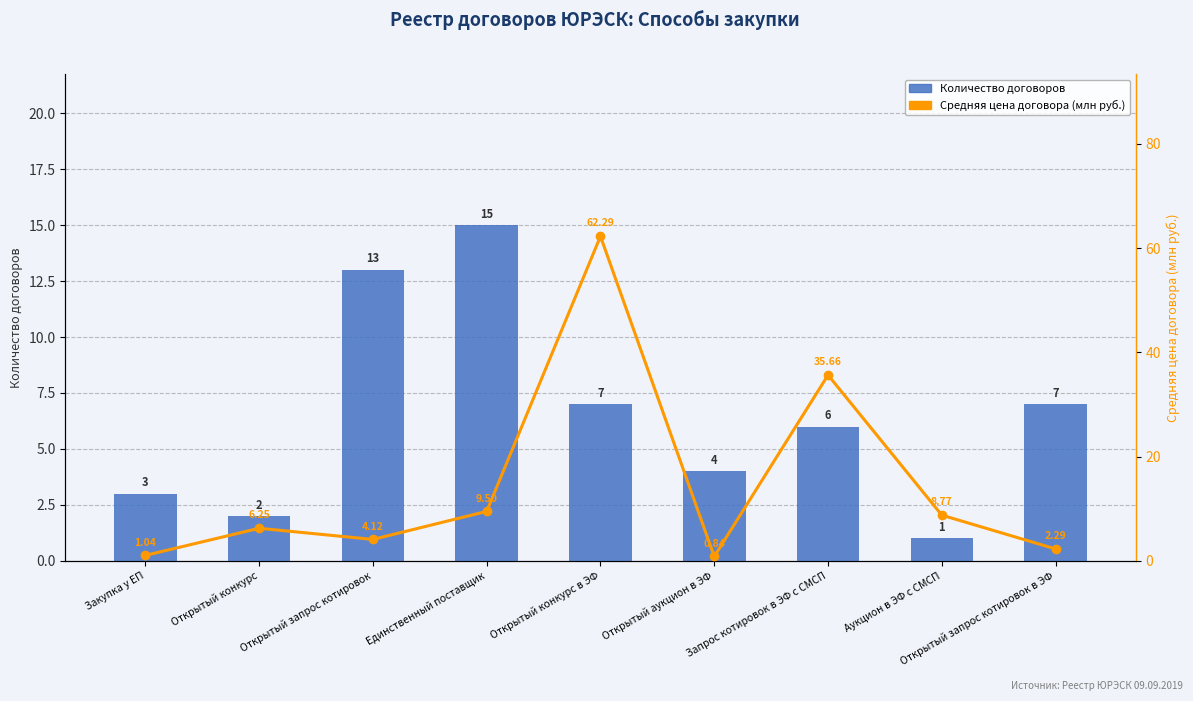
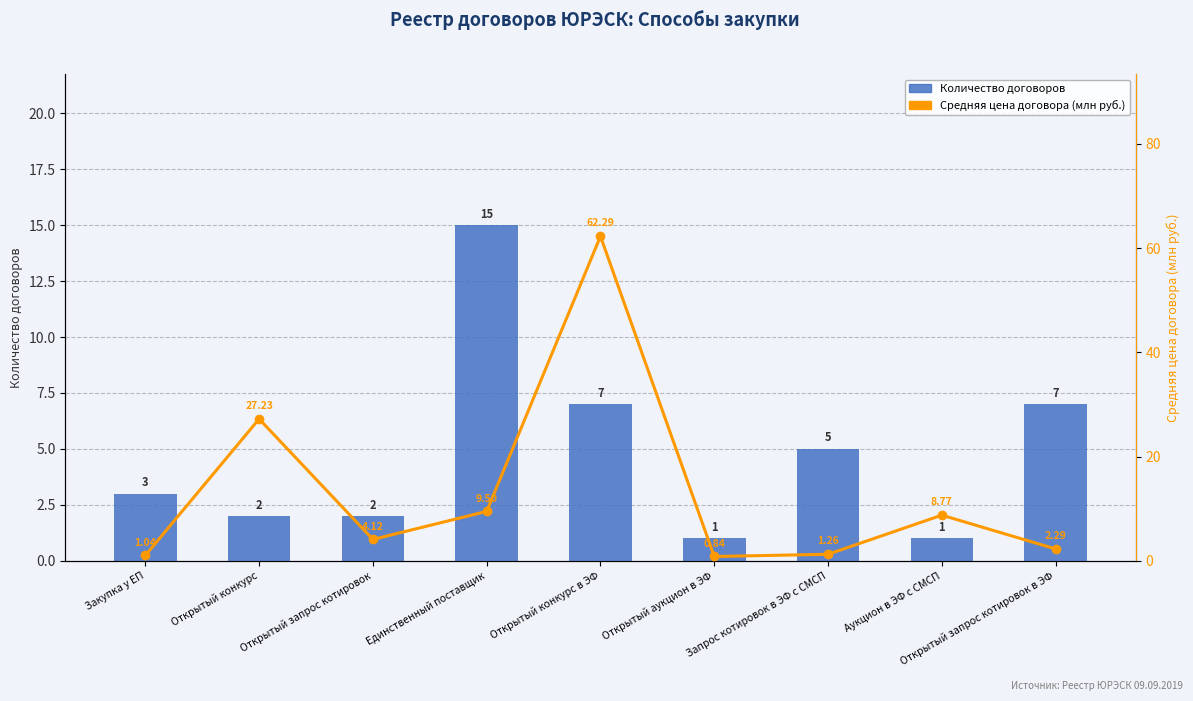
Количество договоров, Открытый запрос котировок: 13 -> 2
Количество договоров, Открытый аукцион в ЭФ: 4 -> 1
Количество договоров, Запрос котировок в ЭФ с СМСП: 6 -> 5
Средняя цена договора (млн руб.), Открытый конкурс: 6.25 -> 27.23
Средняя цена договора (млн руб.), Запрос котировок в ЭФ с СМСП: 35.66 -> 1.26
